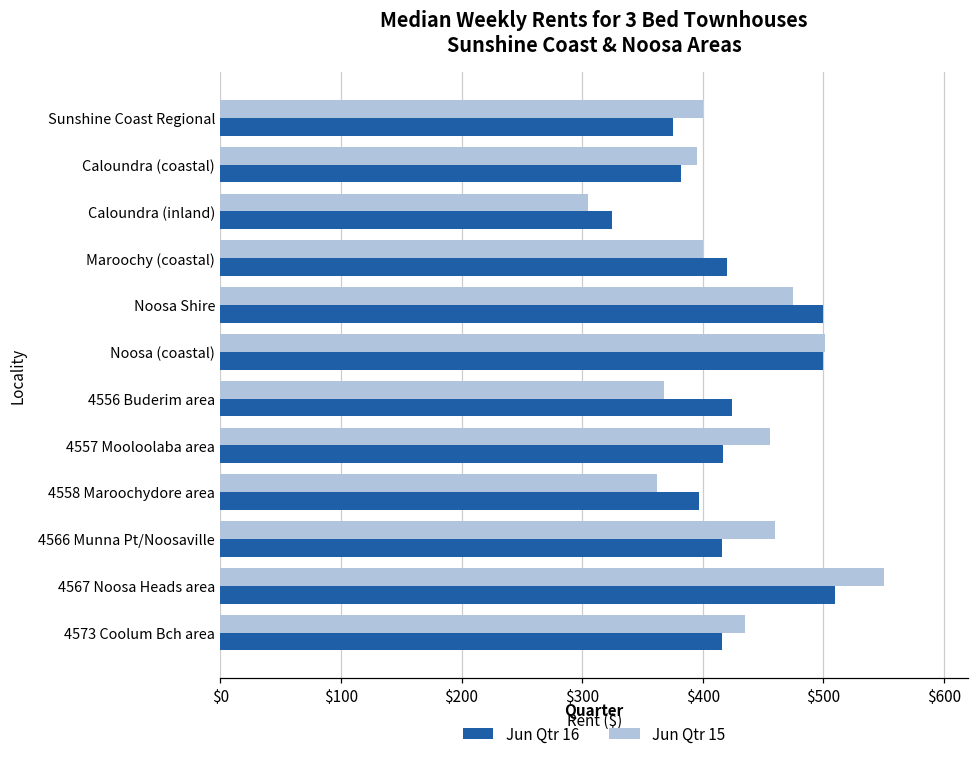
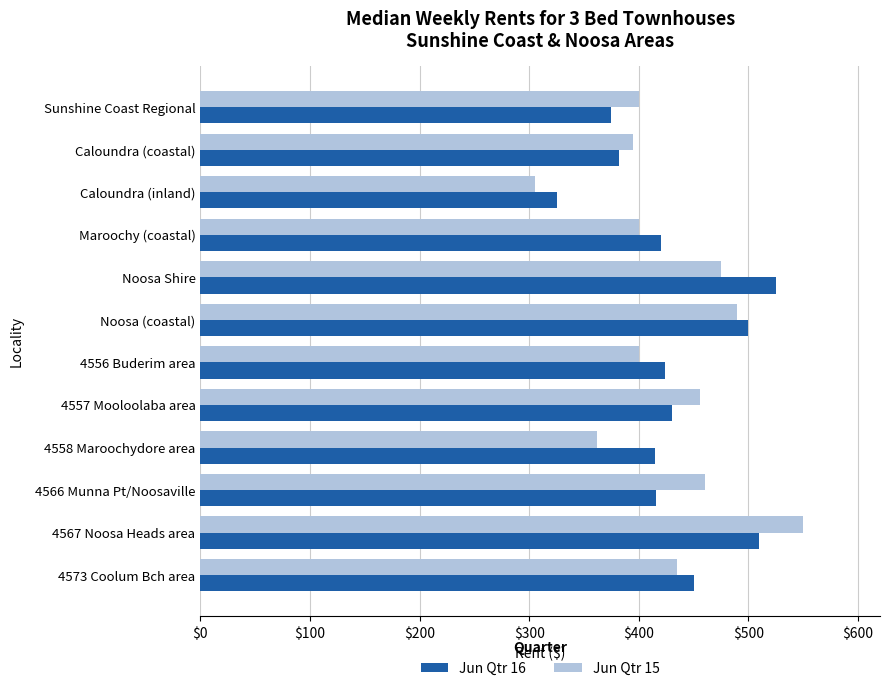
Jun Qtr 16, Noosa Shire: $500 -> $525
Jun Qtr 15, Noosa (coastal): $501 -> $490
Jun Qtr 15, 4556 Buderim area: $368 -> $400
Jun Qtr 16, 4557 Mooloolaba area: $417 -> $430
Jun Qtr 16, 4558 Maroochydore area: $397 -> $415
Jun Qtr 16, 4573 Coolum Bch area: $416 -> $450
